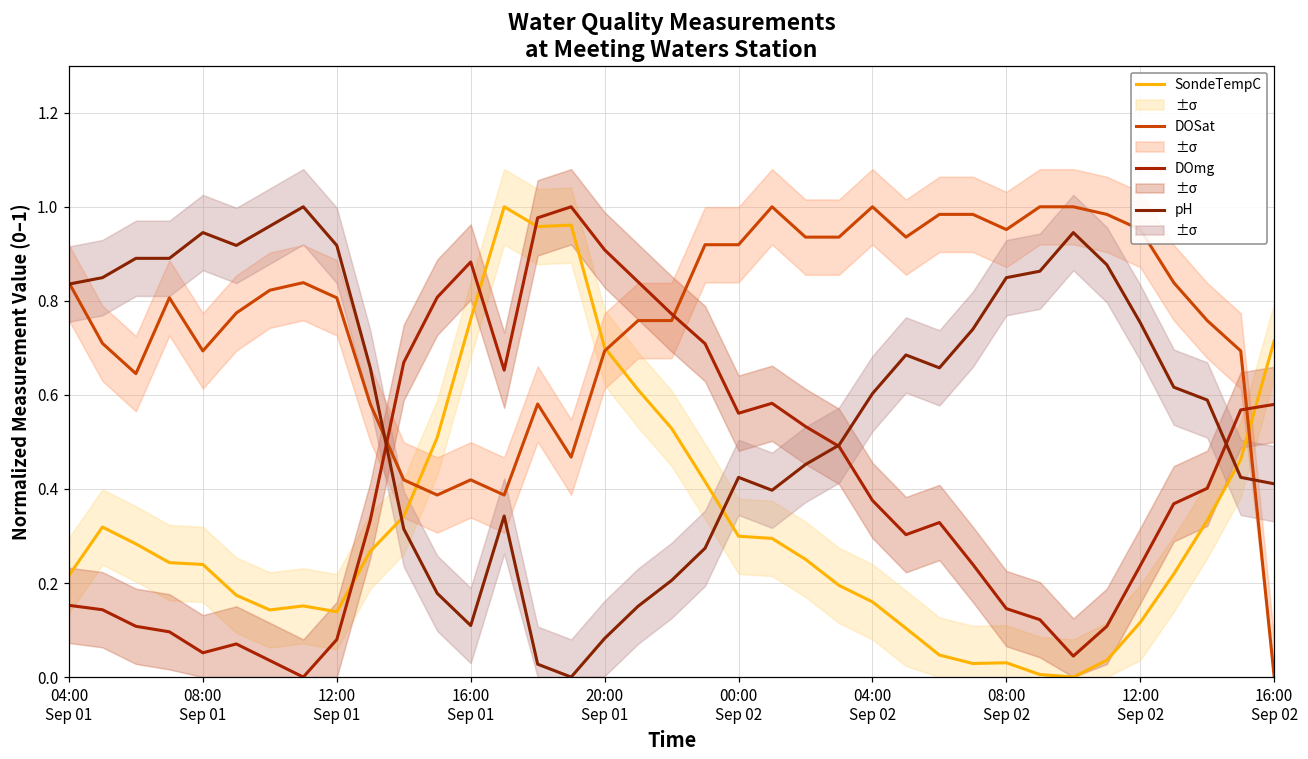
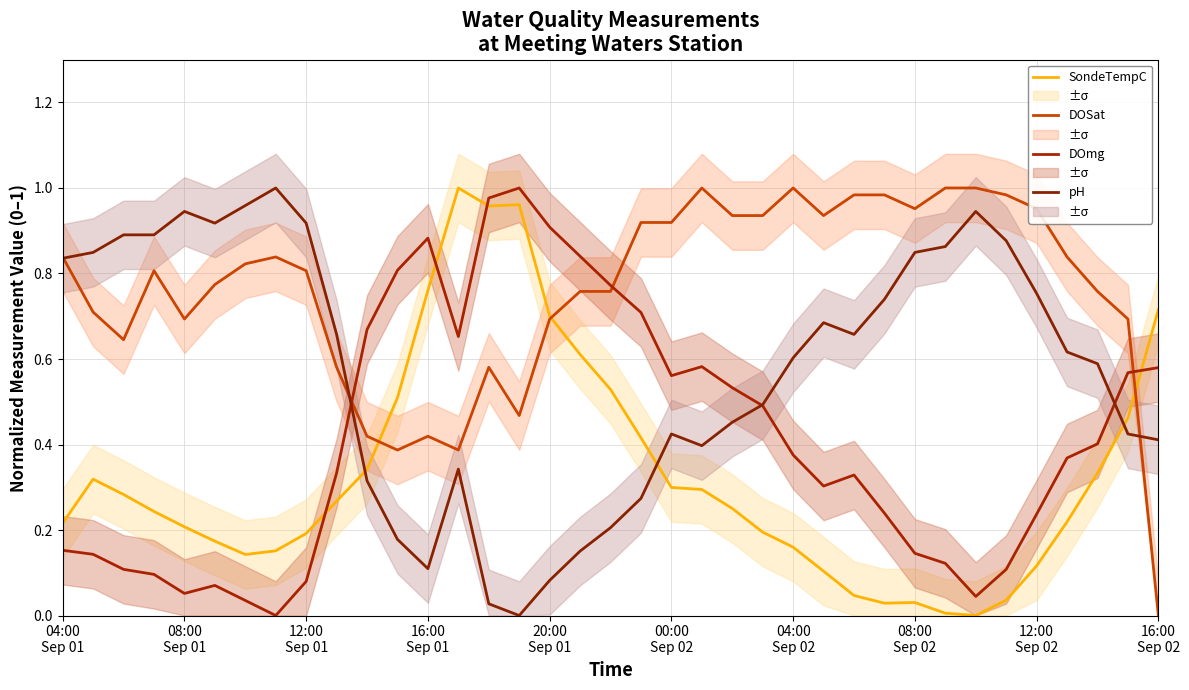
SondeTempC, 08:00 Sep 01: 0.24 -> 0.21
SondeTempC, 12:00 Sep 01: 0.14 -> 0.19
